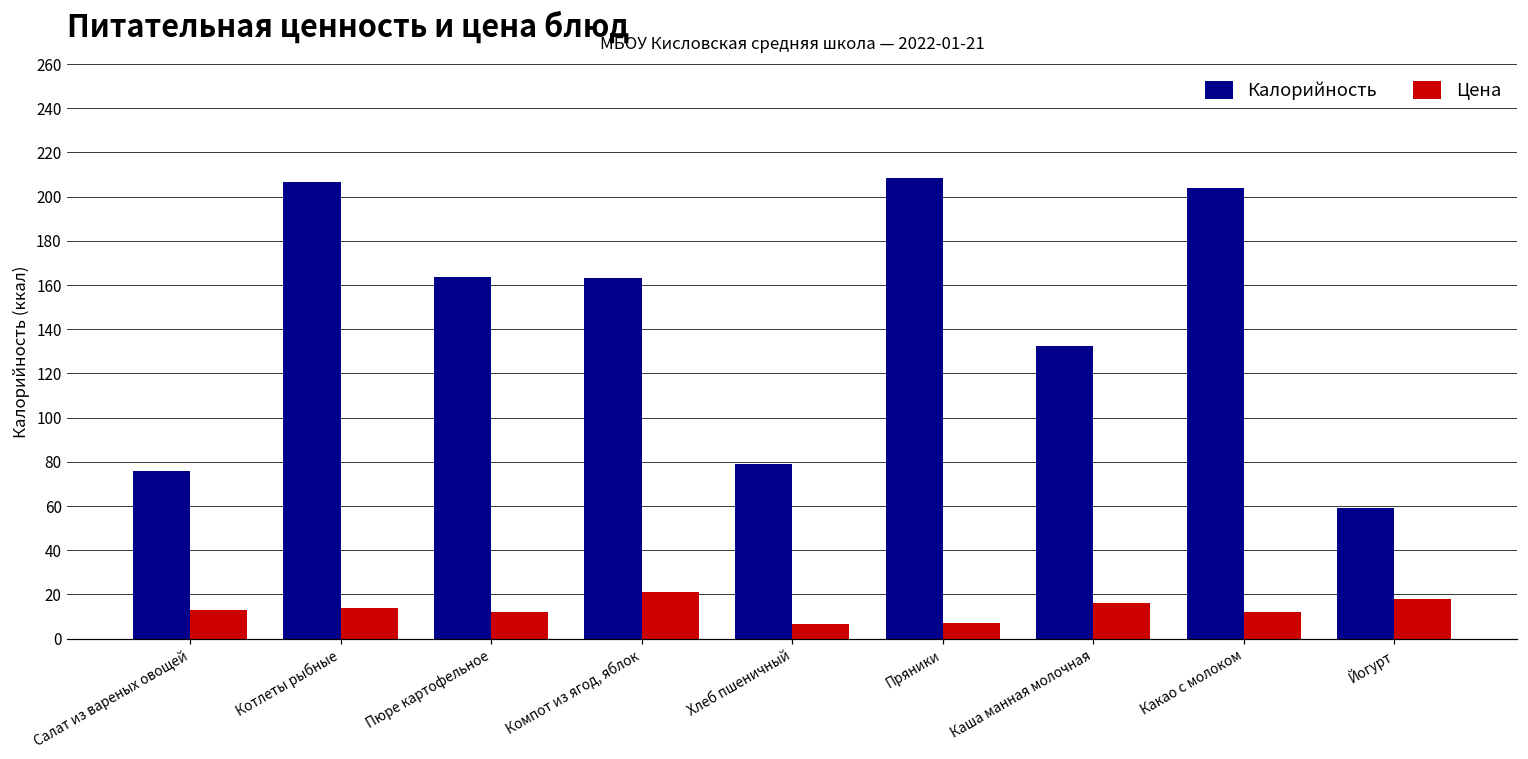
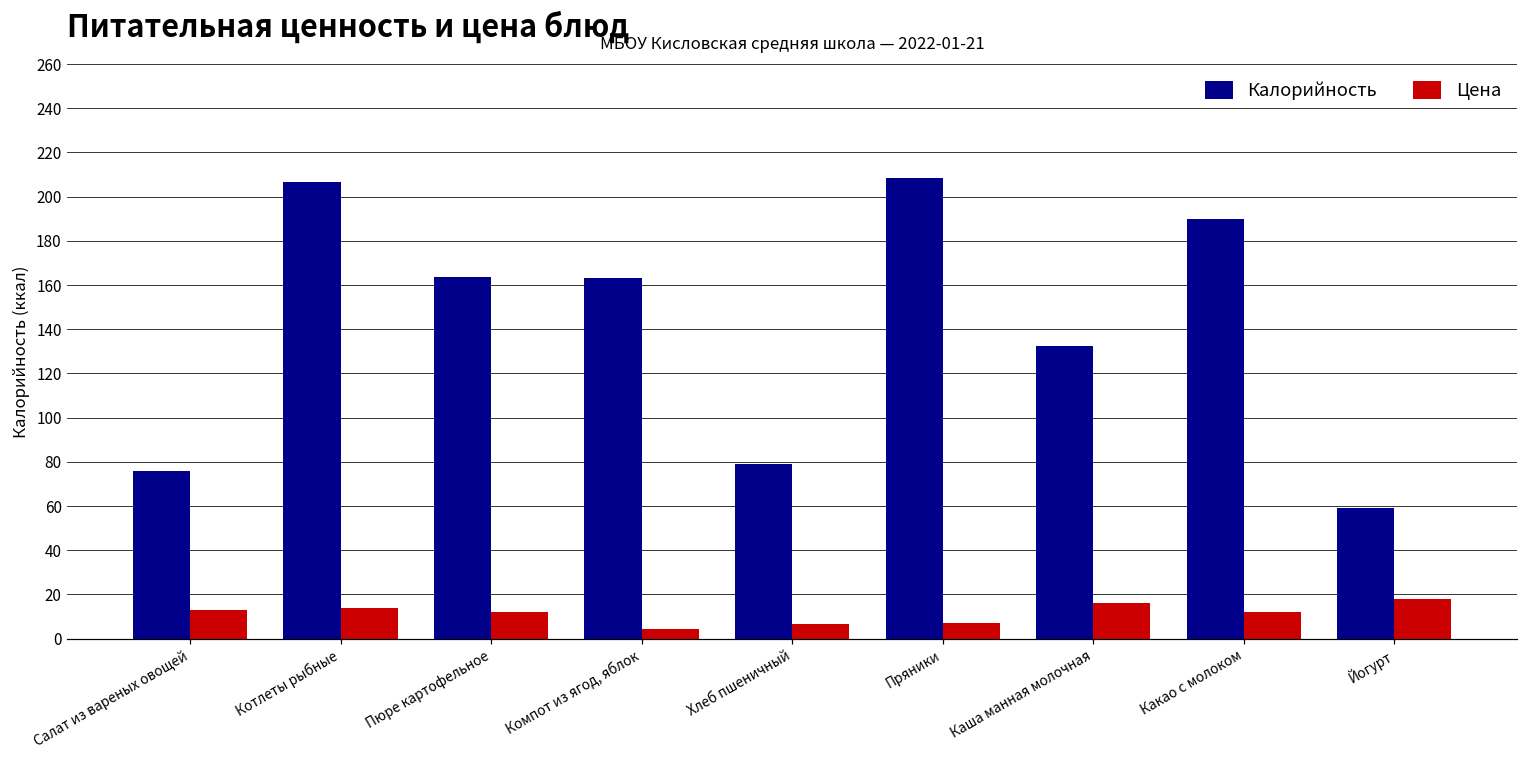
Цена, Компот из ягод, яблок: 21 -> 5
Калорийность, Какао с молоком: 204 -> 190
